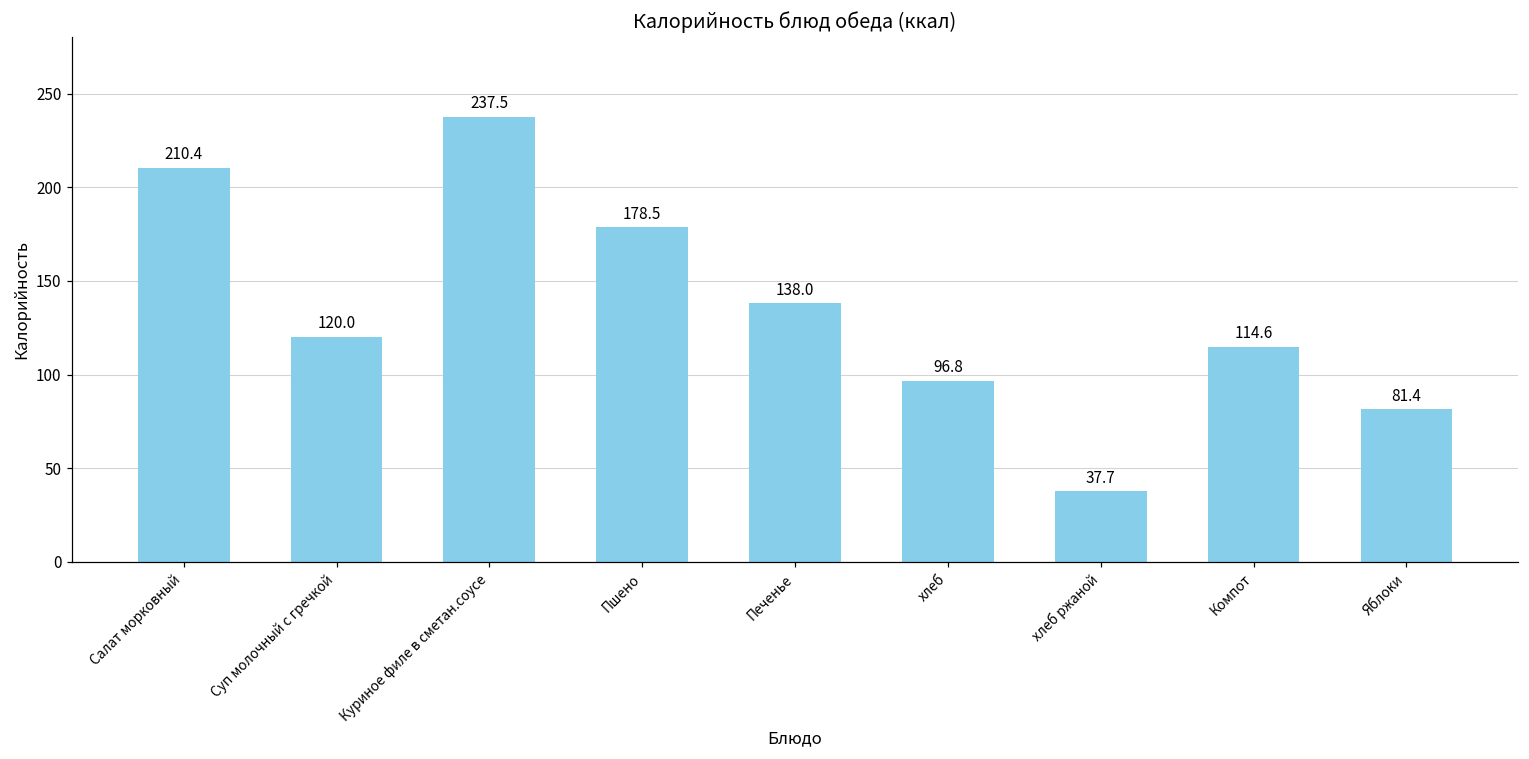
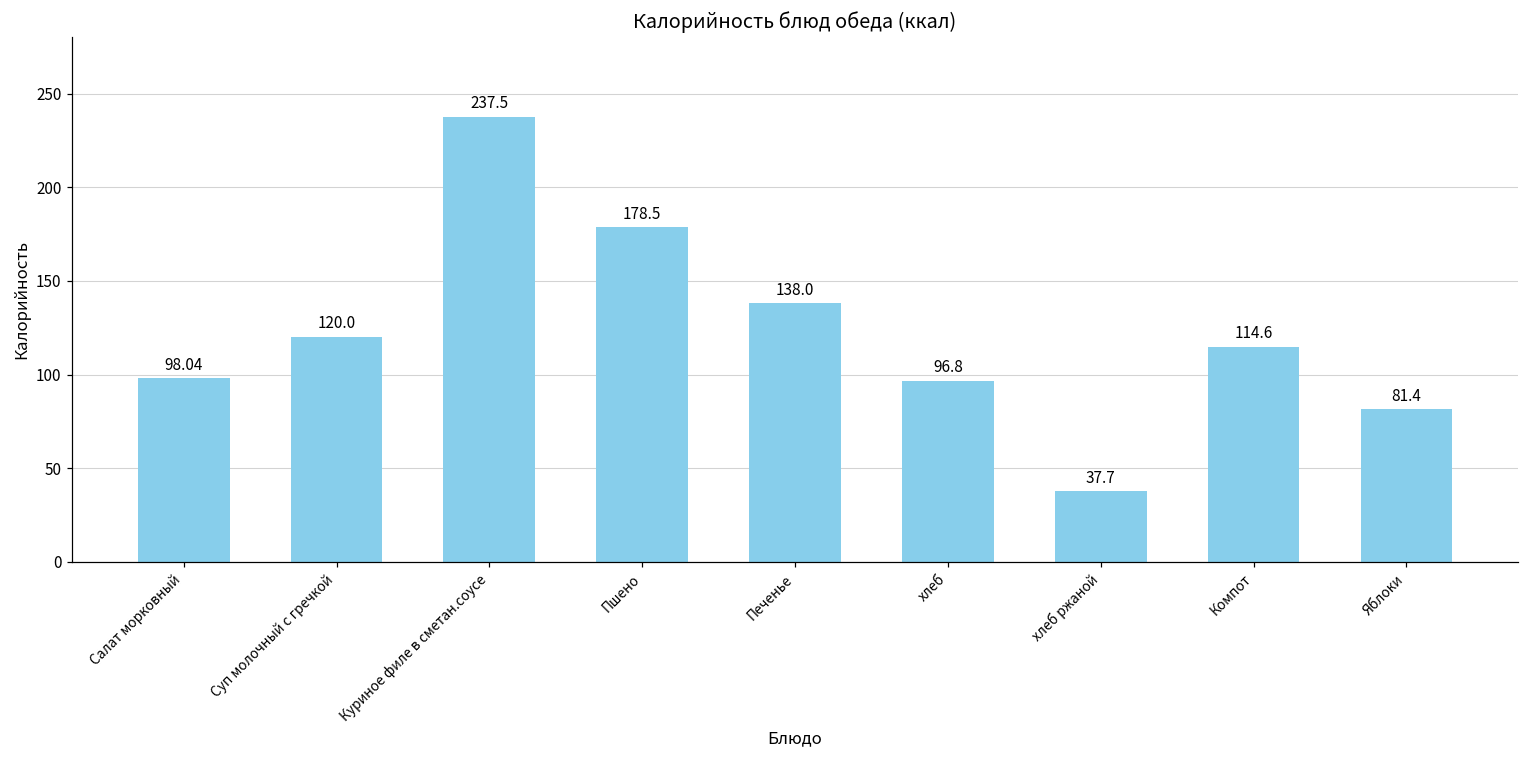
Салат морковный: 210.4 -> 98.04
